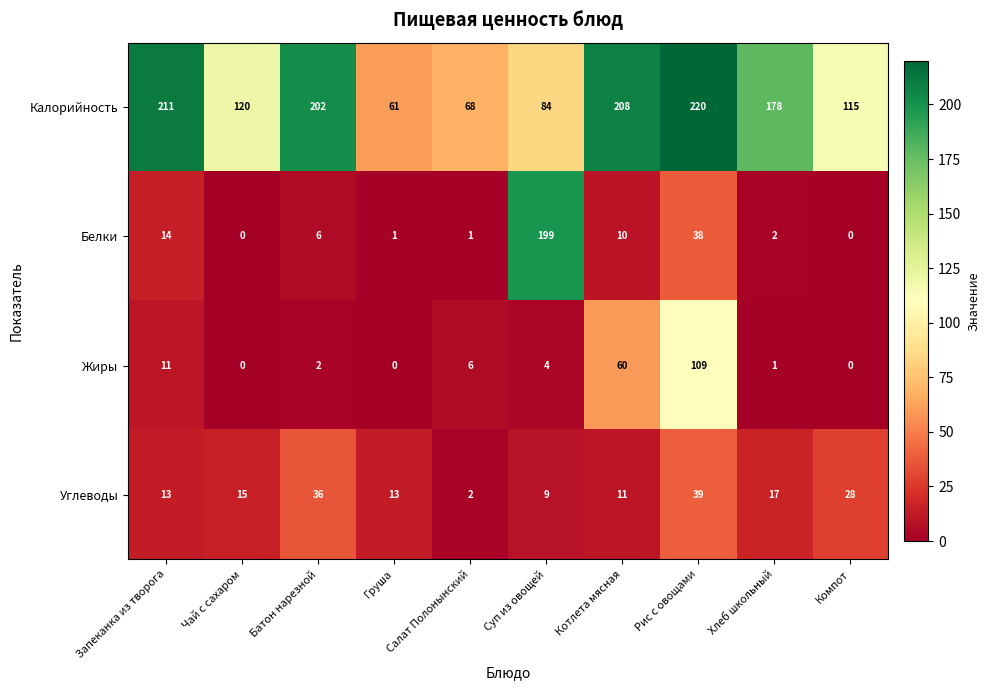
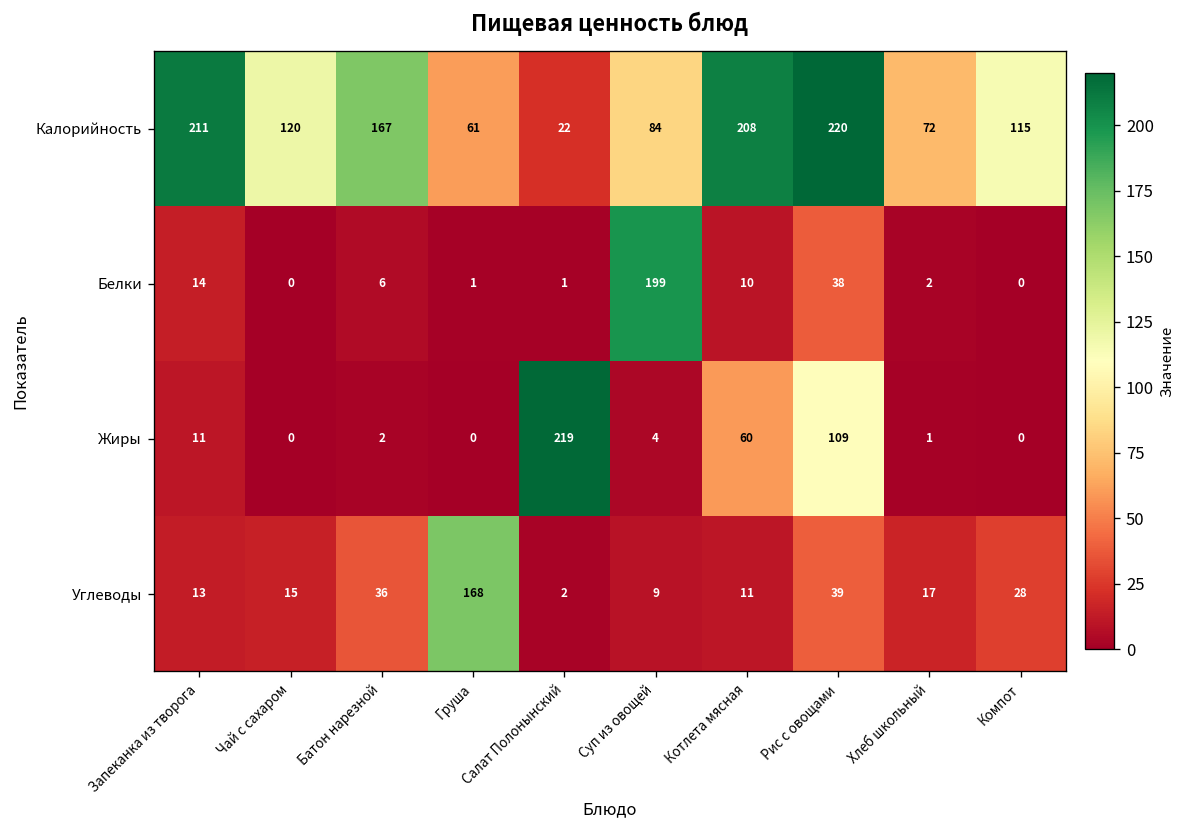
Калорийность, Батон нарезной: 202 -> 167
Калорийность, Салат Полонынский: 68 -> 22
Калорийность, Хлеб школьный: 178 -> 72
Жиры, Салат Полонынский: 6 -> 219
Углеводы, Груша: 13 -> 168
